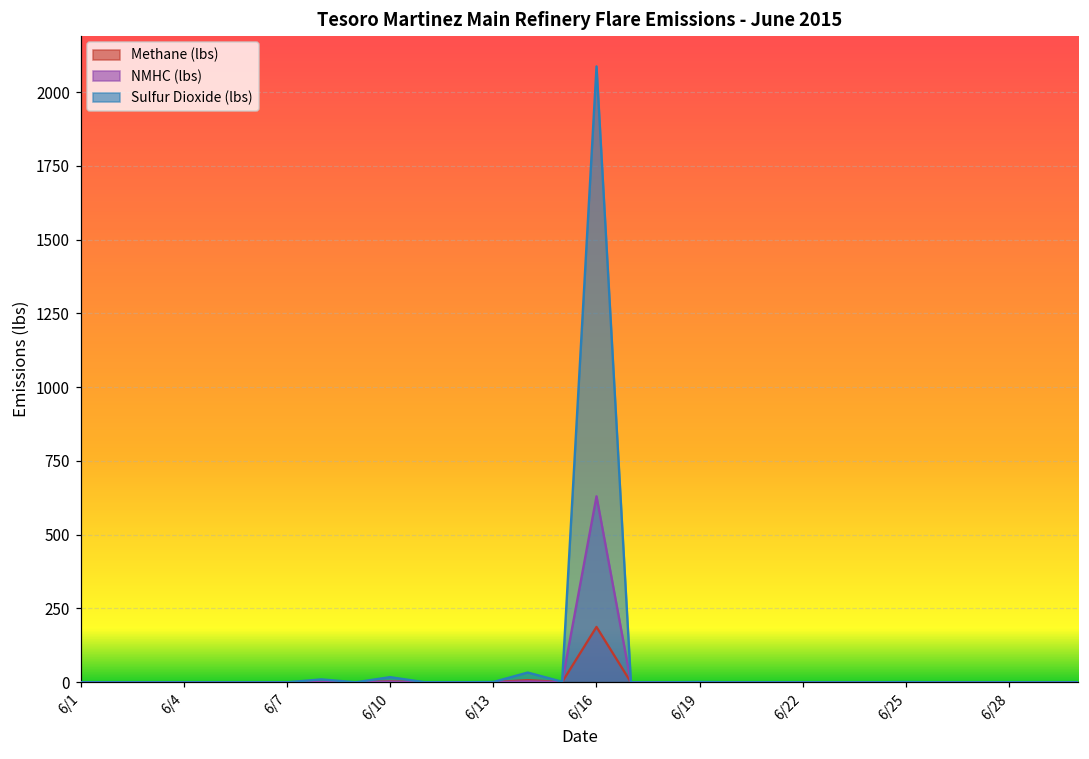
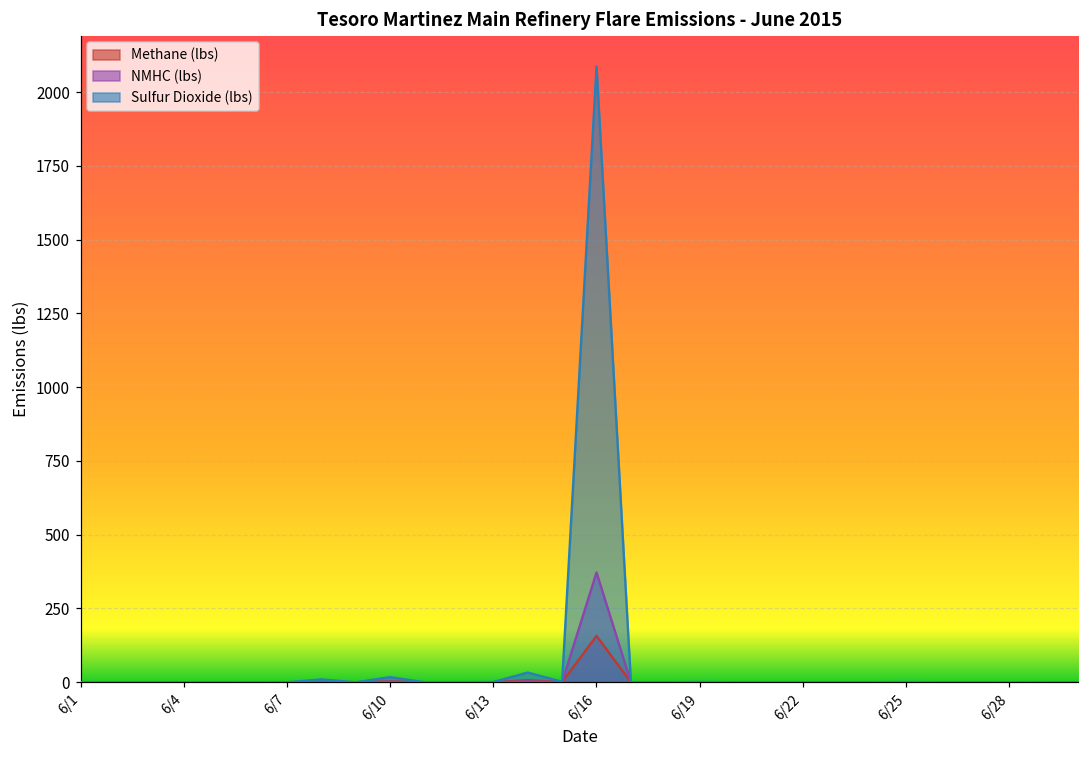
Methane (lbs), 6/16: 190 -> 160
NMHC (lbs), 6/16: 630 -> 370
